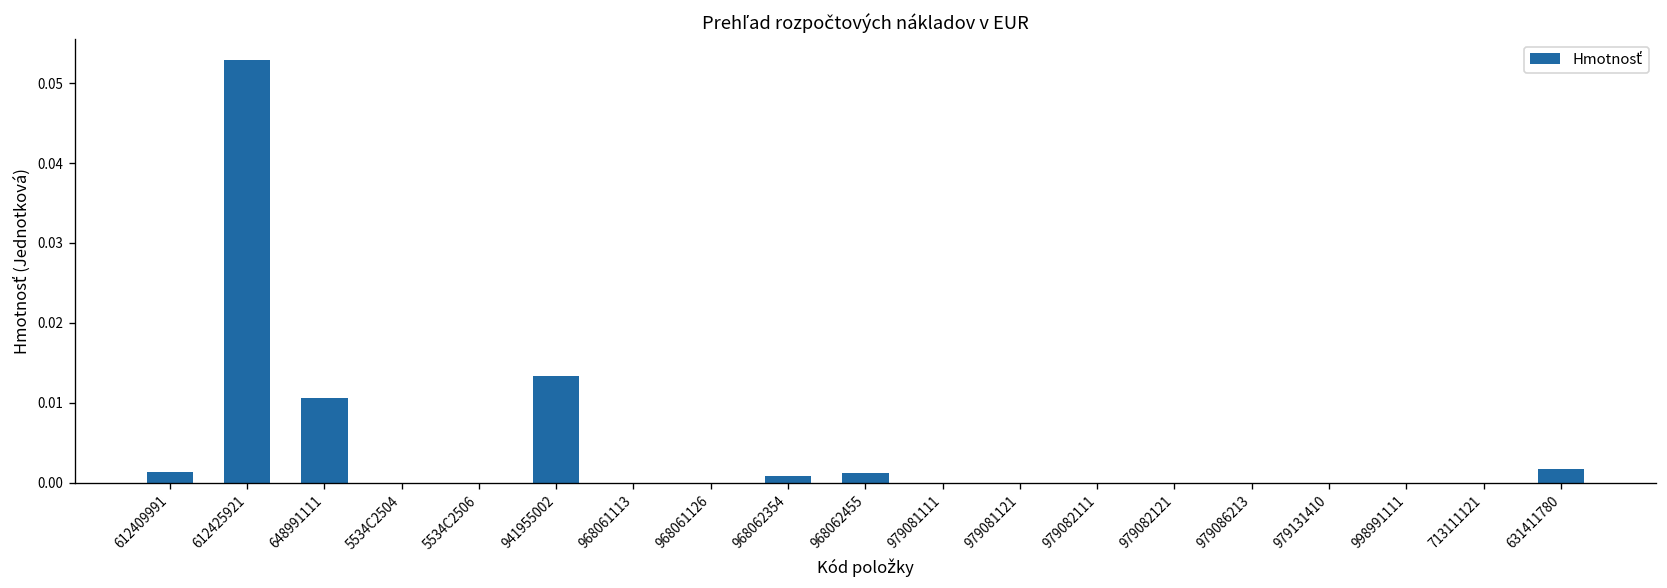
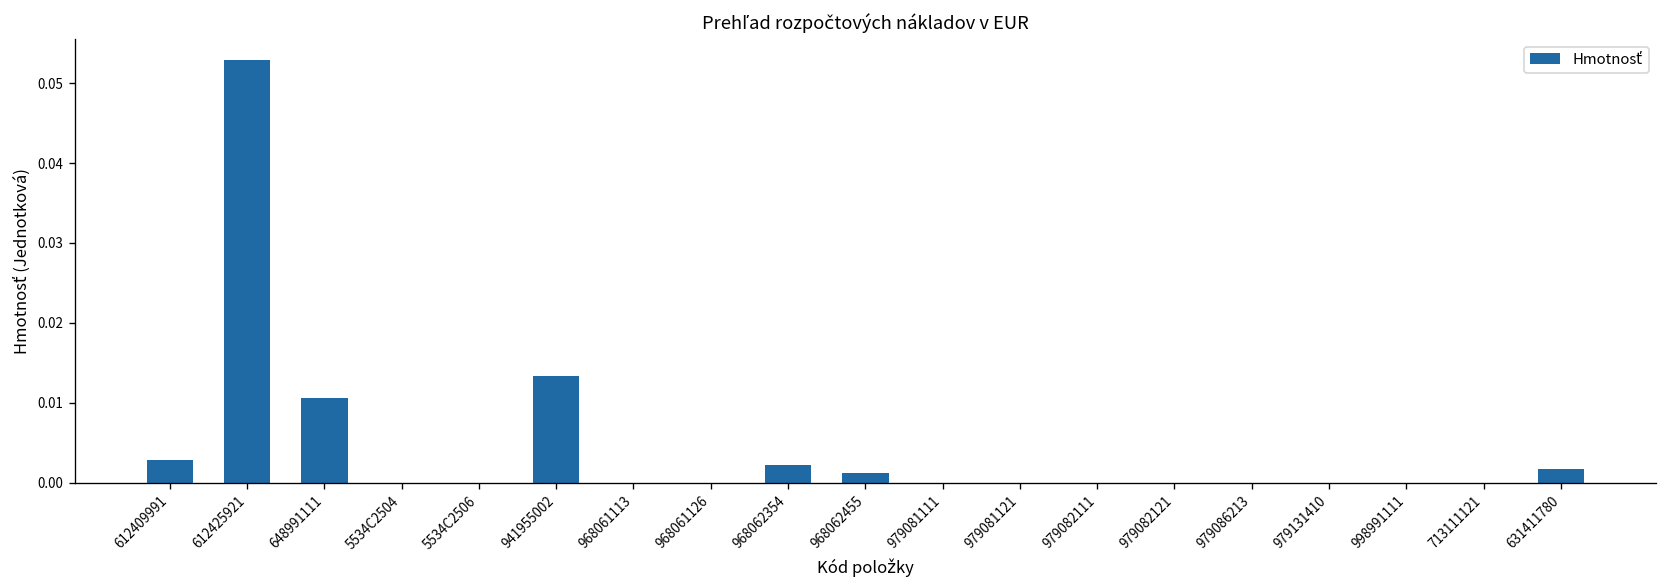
612409991: 0.001 -> 0.003
968062354: 0.001 -> 0.002
